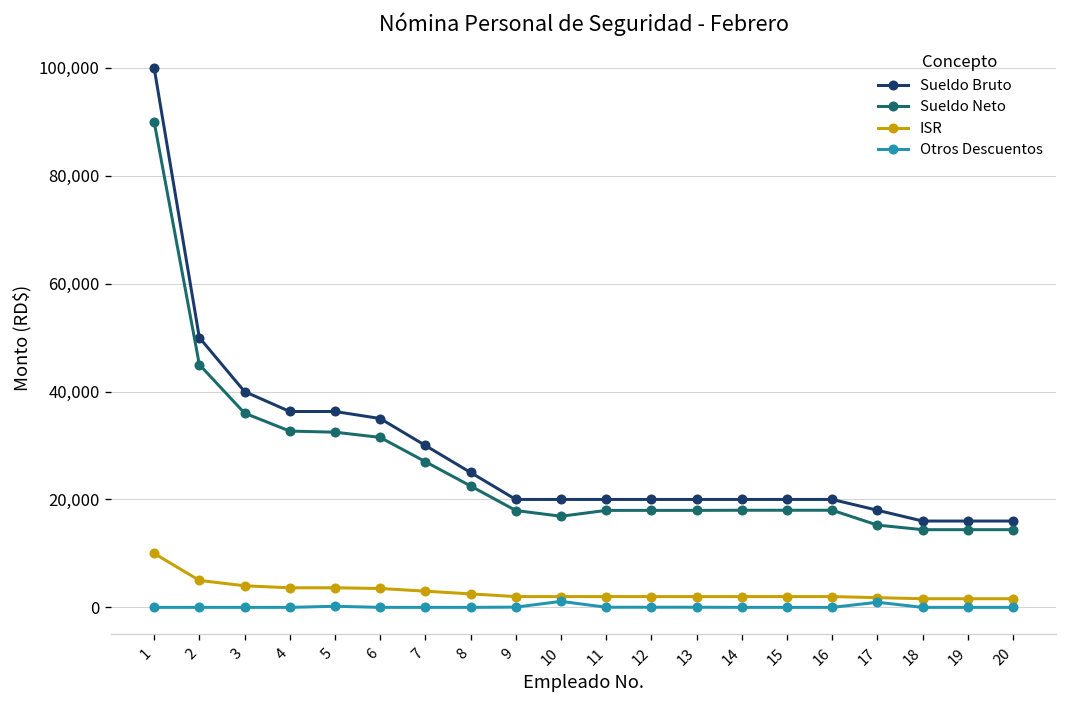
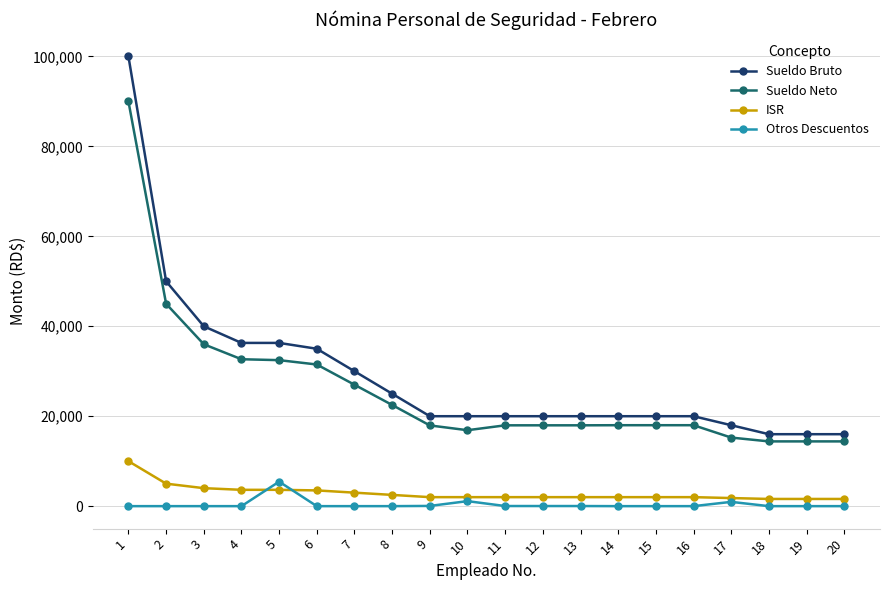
Otros Descuentos, 5: 0 -> 5,000
